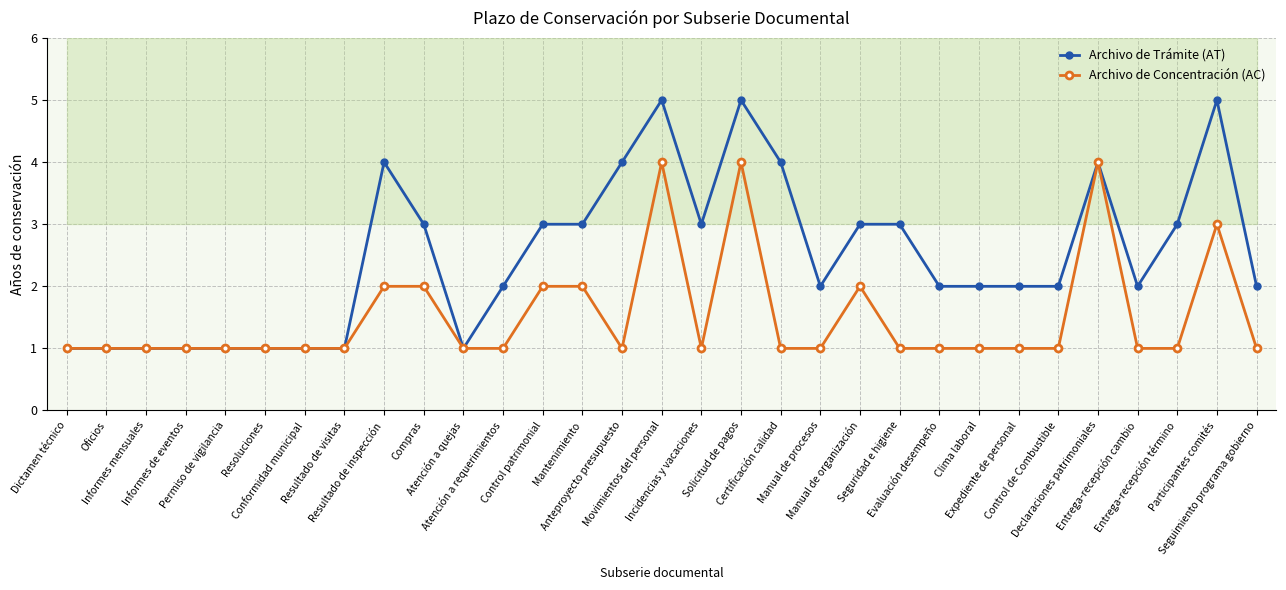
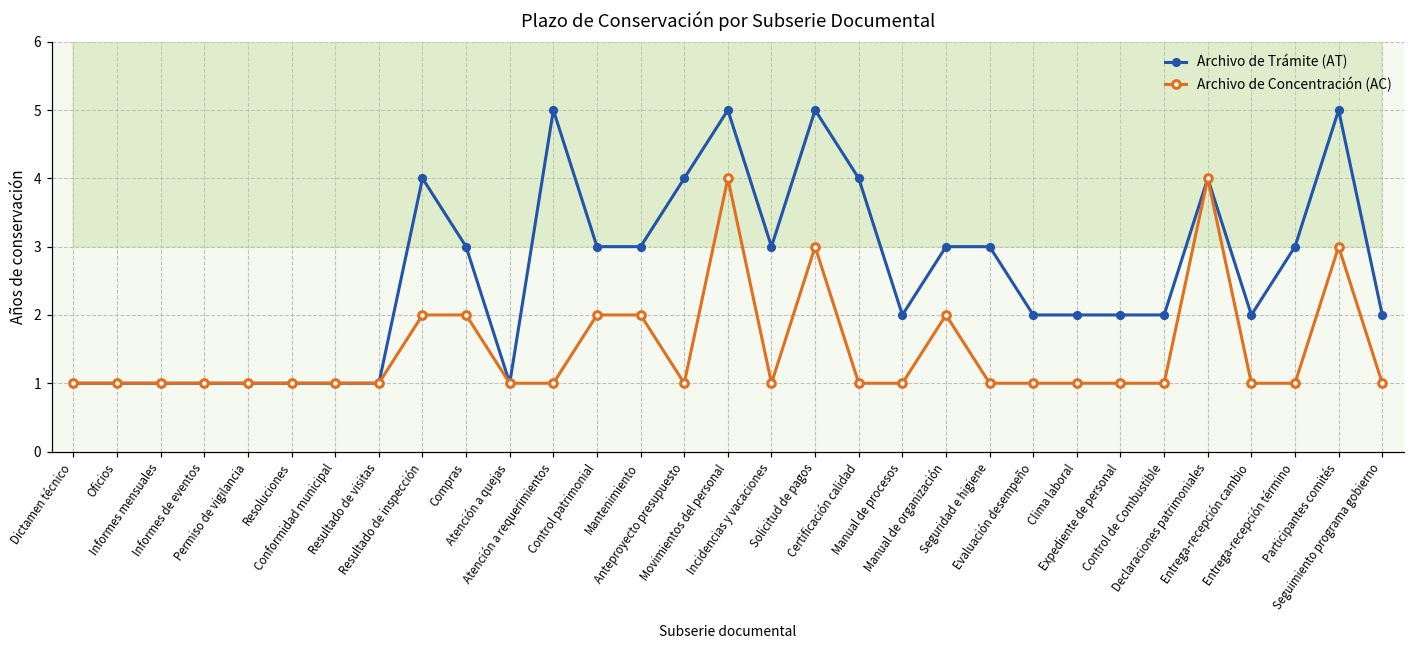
Archivo de Trámite (AT), Atención a requerimientos: 2 -> 5
Archivo de Concentración (AC), Solicitud de pagos: 4 -> 3
